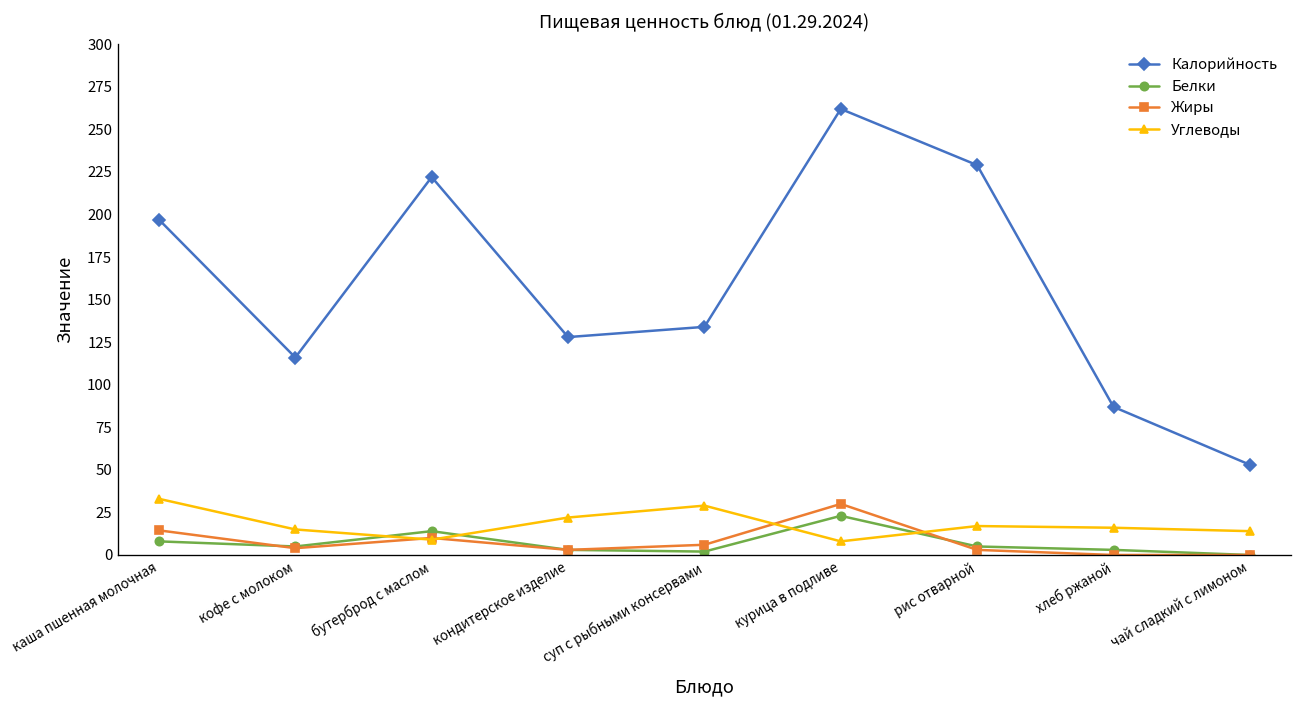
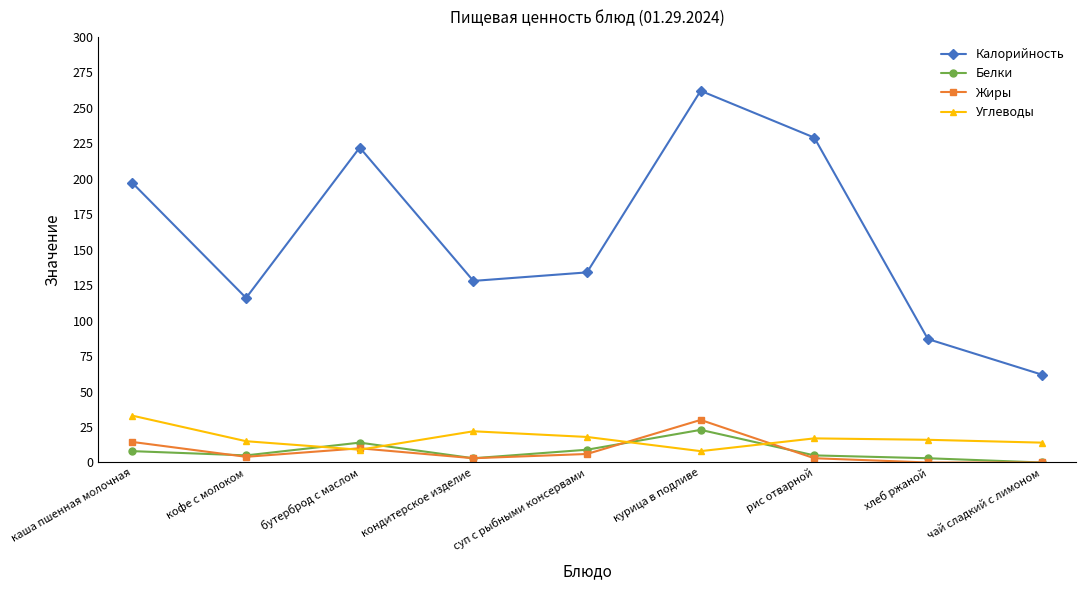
Белки, суп с рыбными консервами: 2 -> 9
Углеводы, суп с рыбными консервами: 29 -> 18
Калорийность, чай сладкий с лимоном: 53 -> 62
